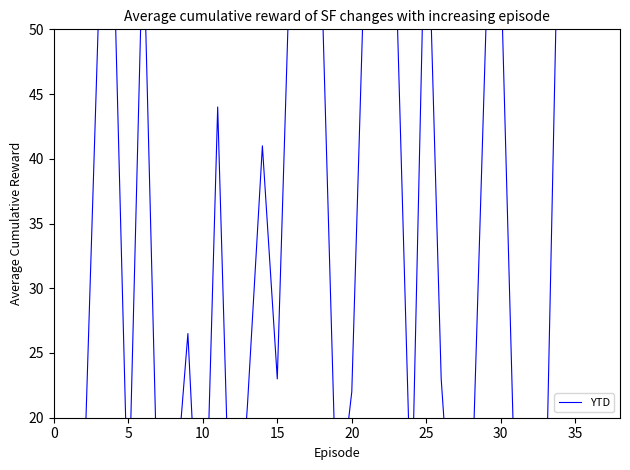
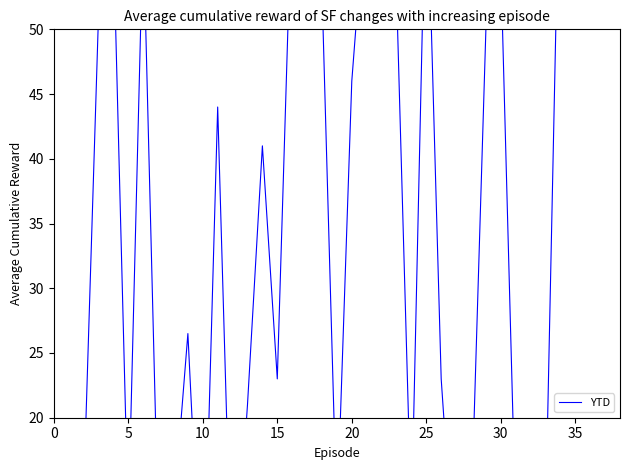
20: 22 -> 46
